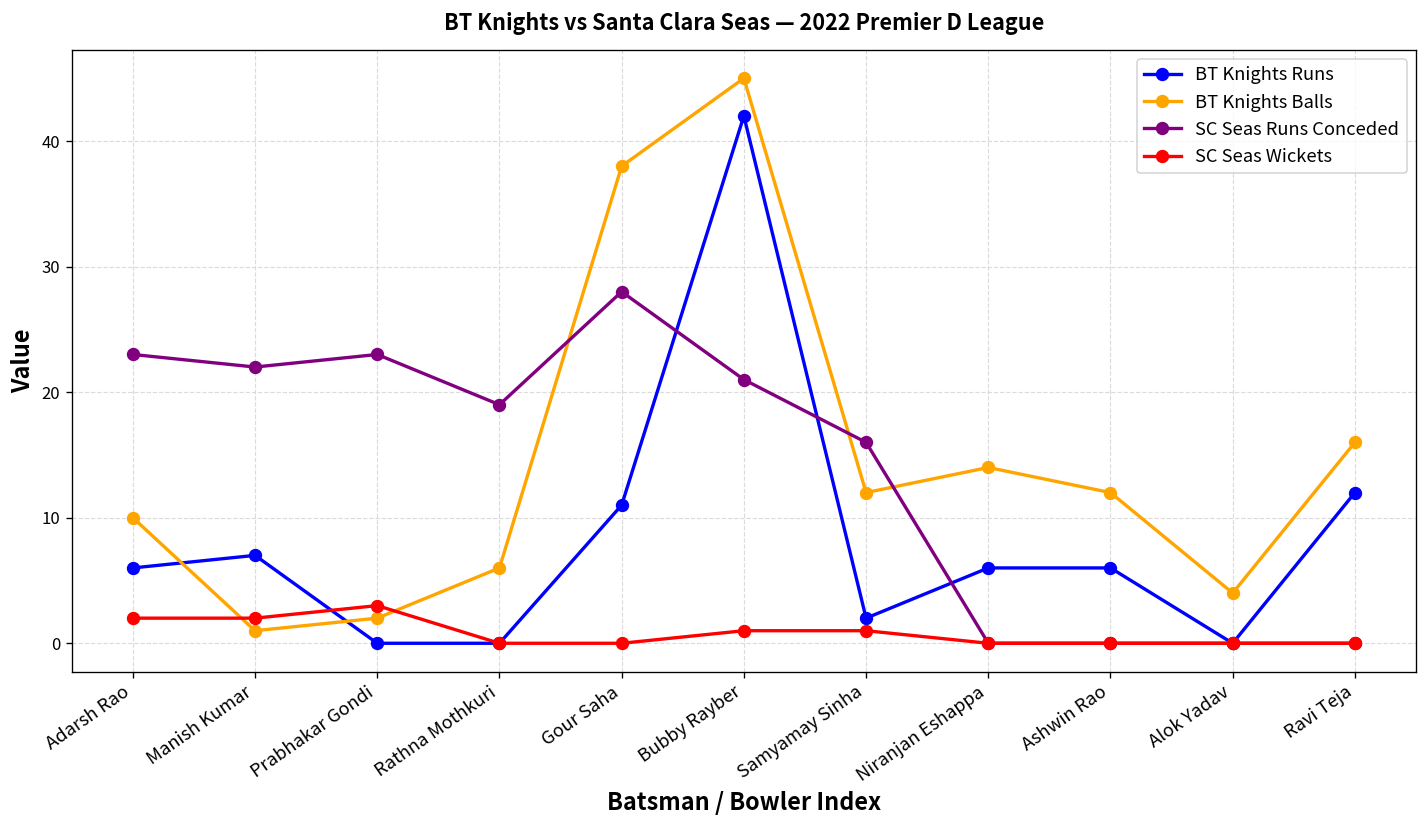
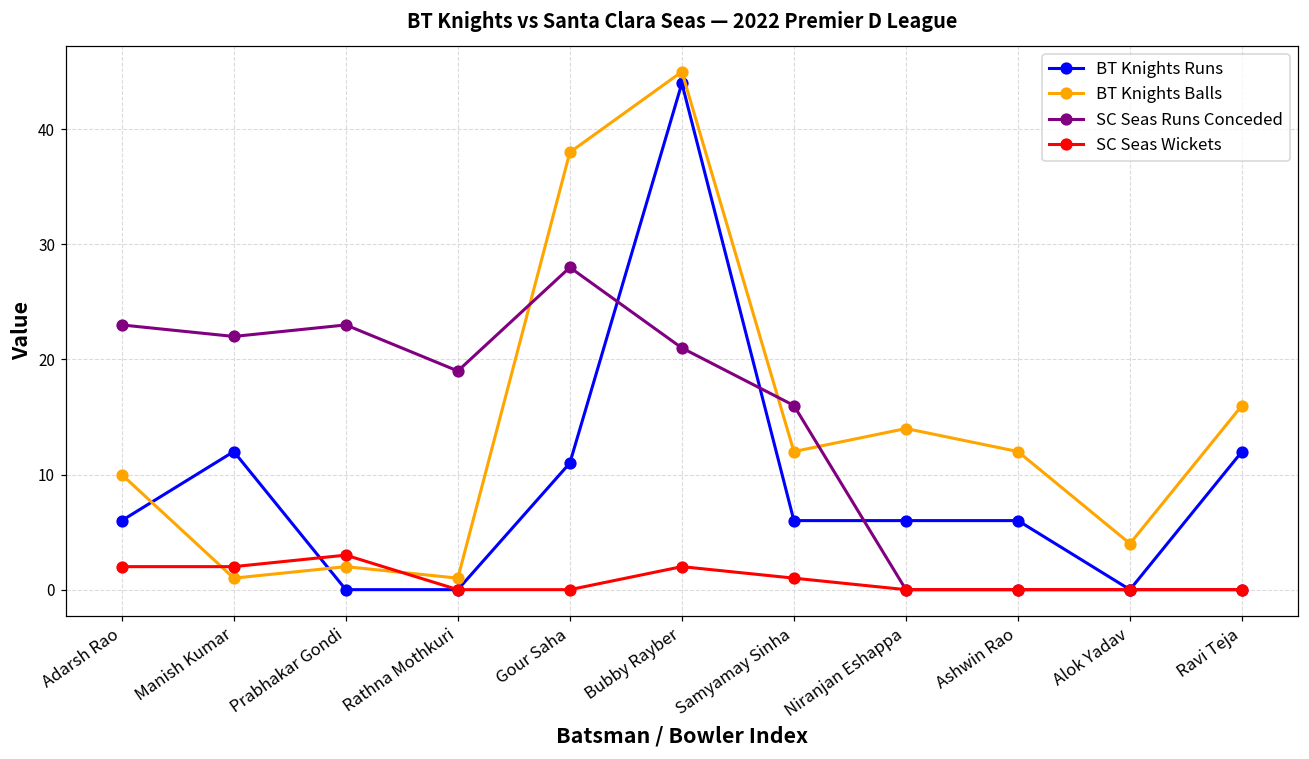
BT Knights Runs, Manish Kumar: 7 -> 12
BT Knights Balls, Rathna Mothkuri: 6 -> 1
BT Knights Runs, Bubby Rayber: 42 -> 44
SC Seas Wickets, Bubby Rayber: 1 -> 2
BT Knights Runs, Samyamay Sinha: 2 -> 6
